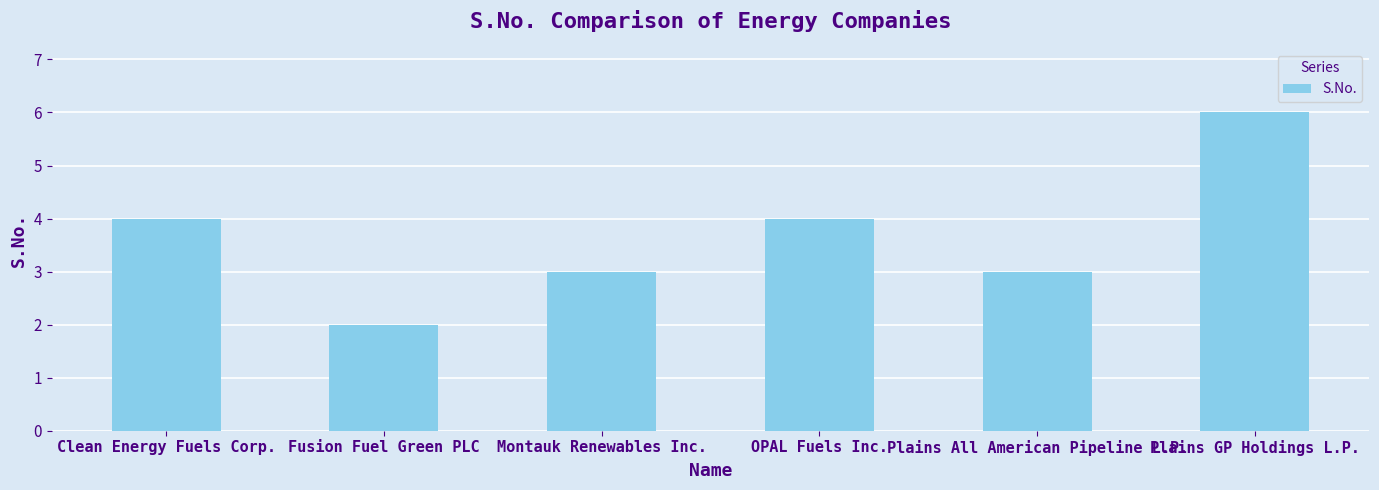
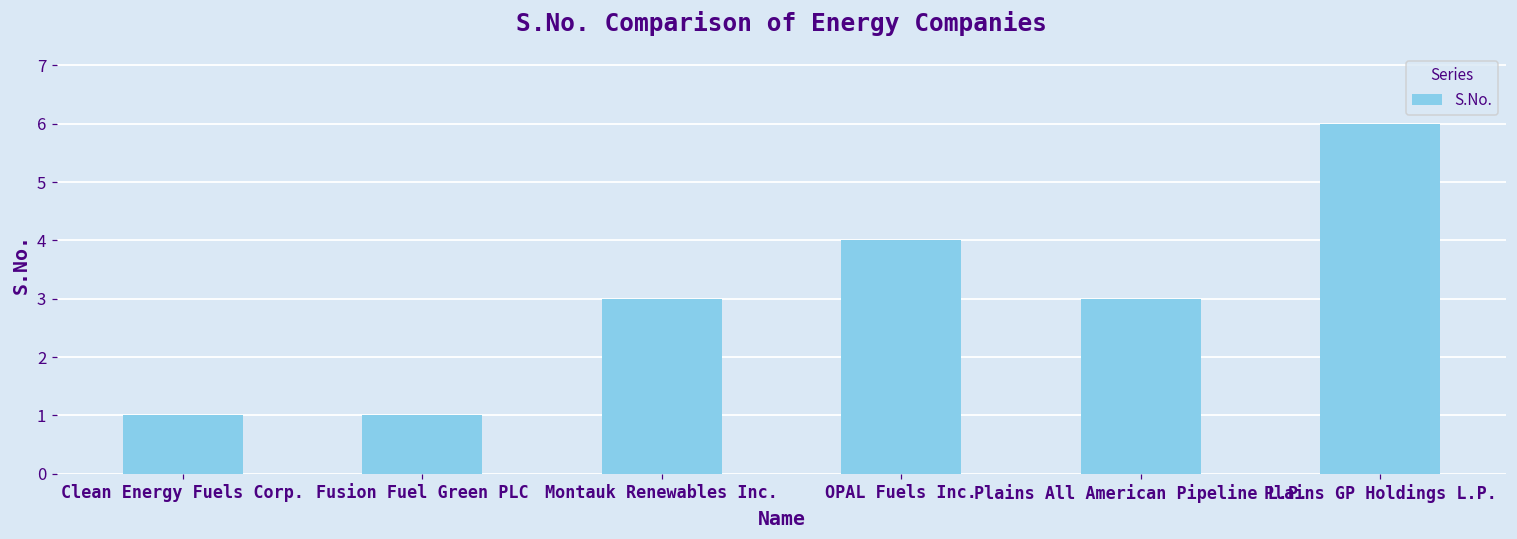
Clean Energy Fuels Corp.: 4 -> 1
Fusion Fuel Green PLC: 2 -> 1
